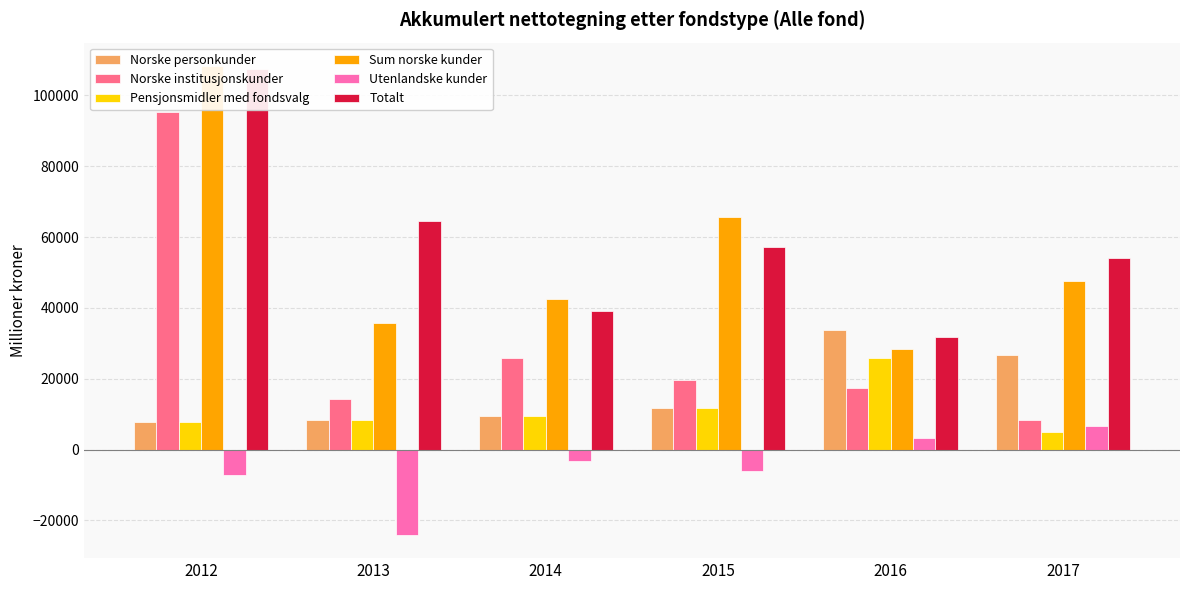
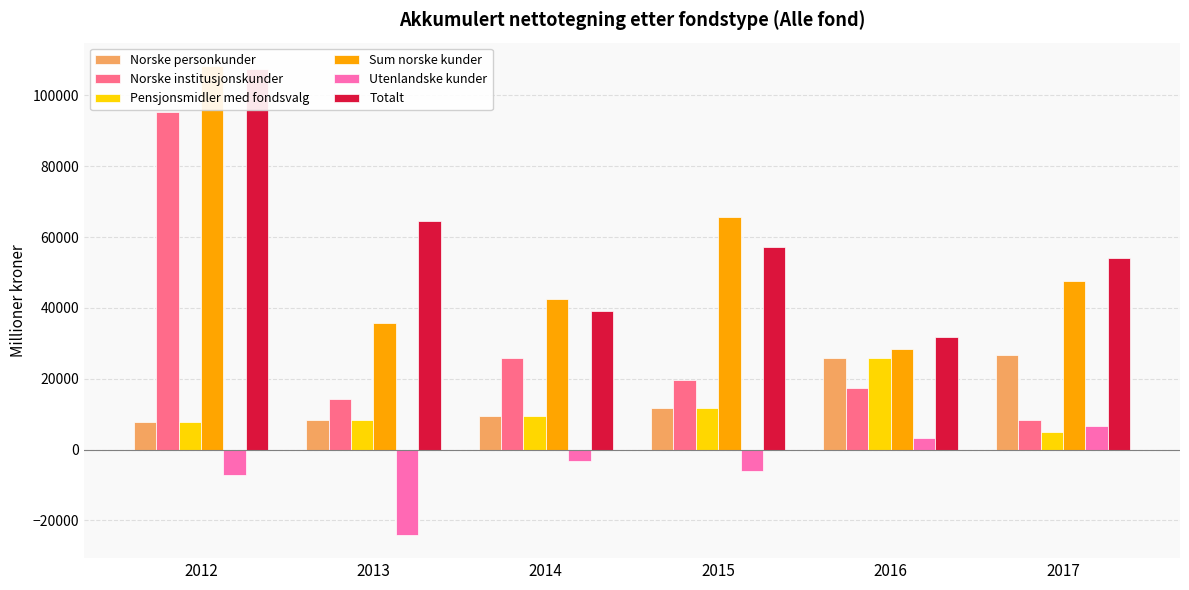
Norske personkunder, 2016: 34000 -> 26000
